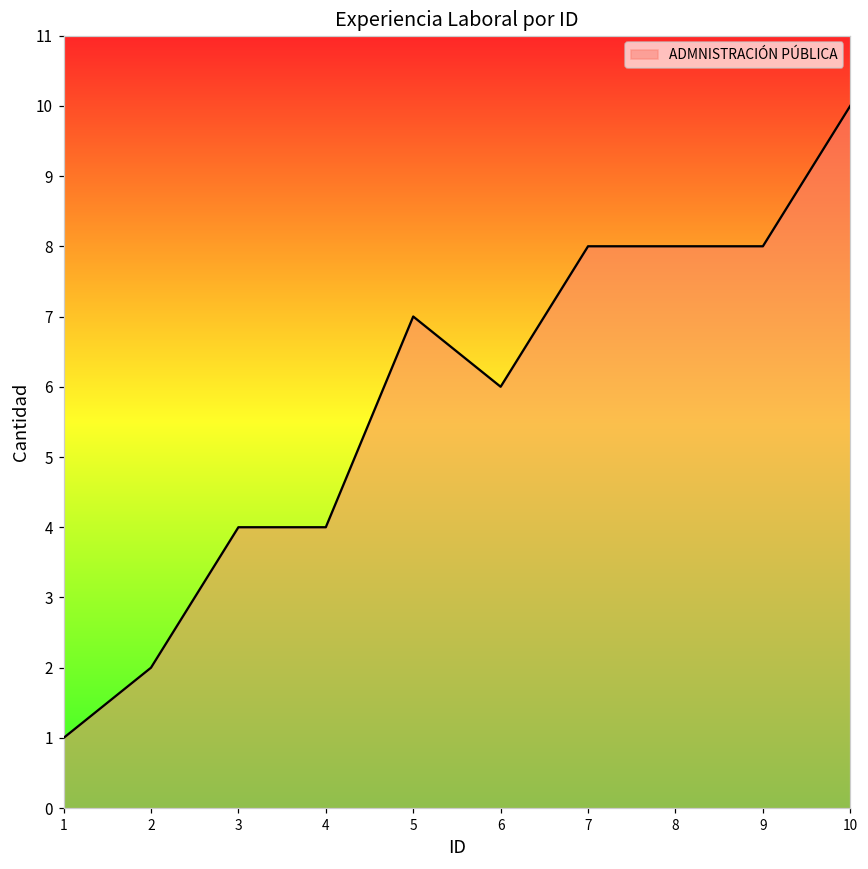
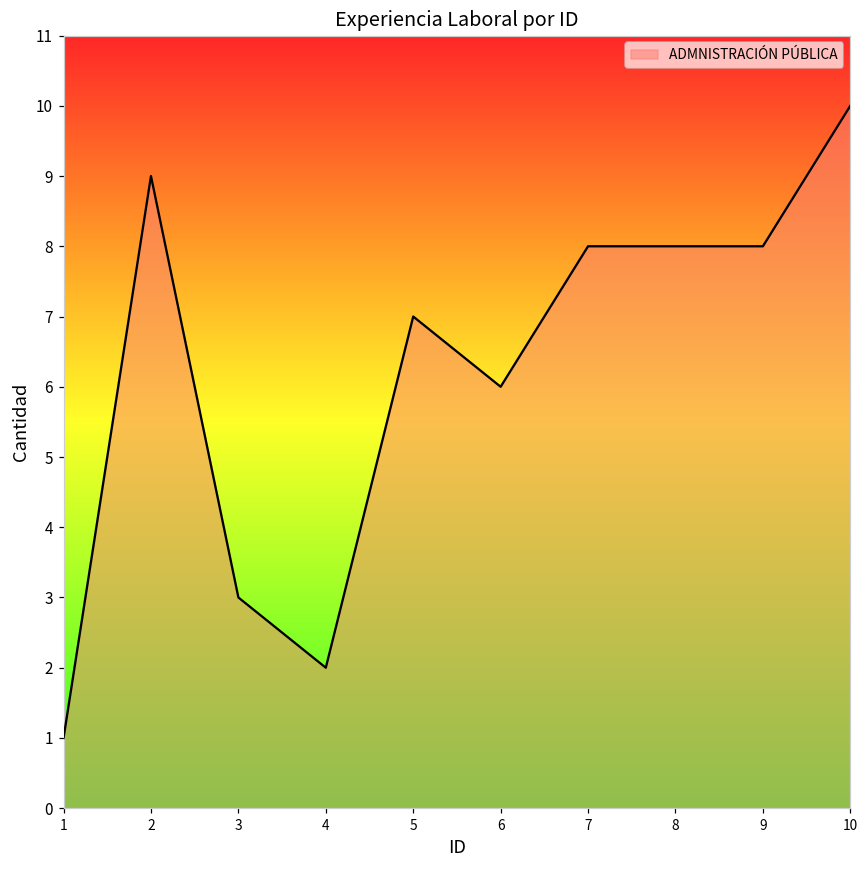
2: 2 -> 9
3: 4 -> 3
4: 4 -> 2
